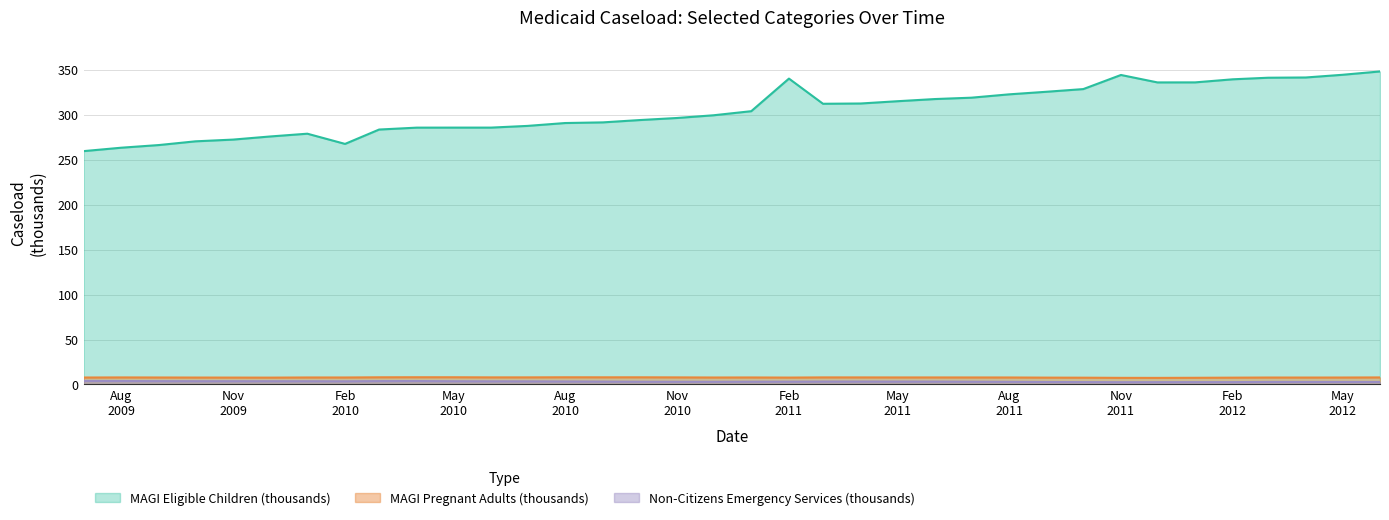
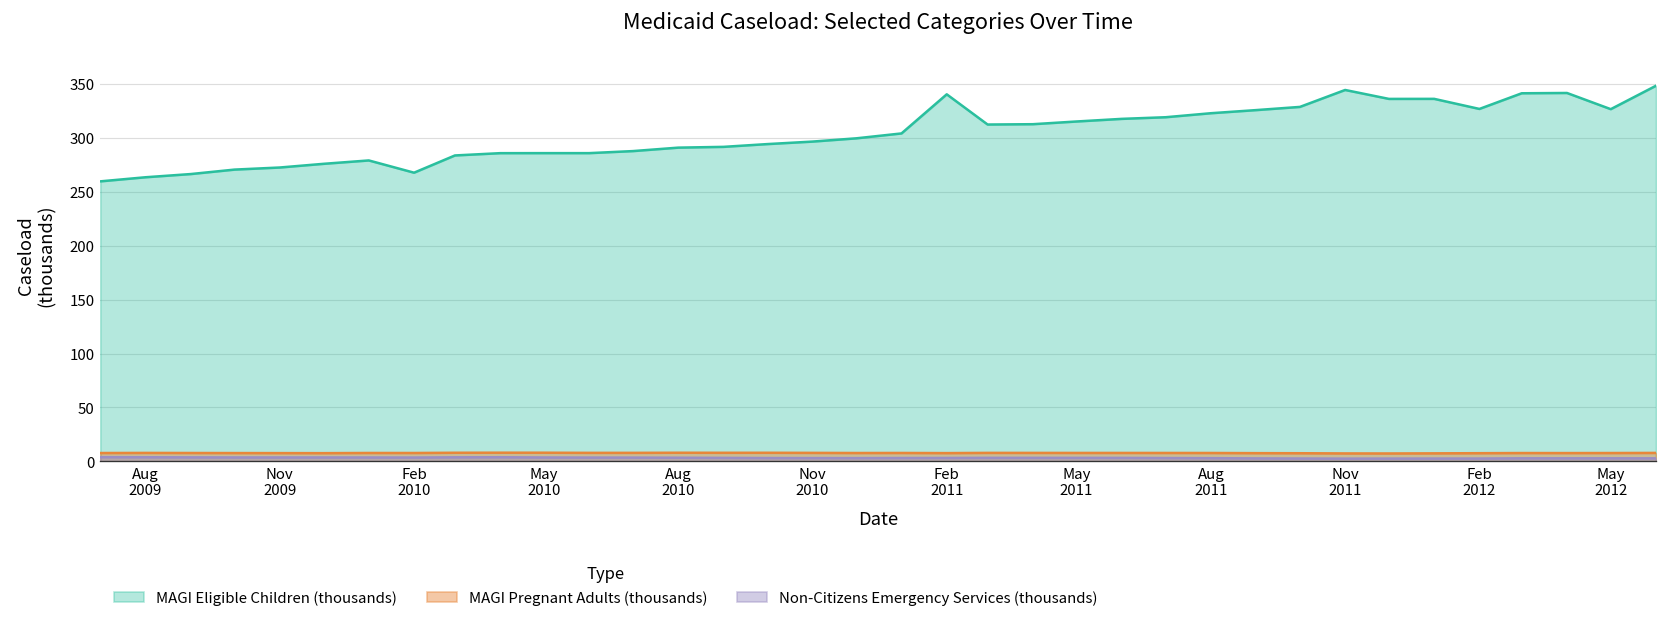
MAGI Eligible Children (thousands), Feb 2012: 340 -> 330
MAGI Eligible Children (thousands), May 2012: 340 -> 330
